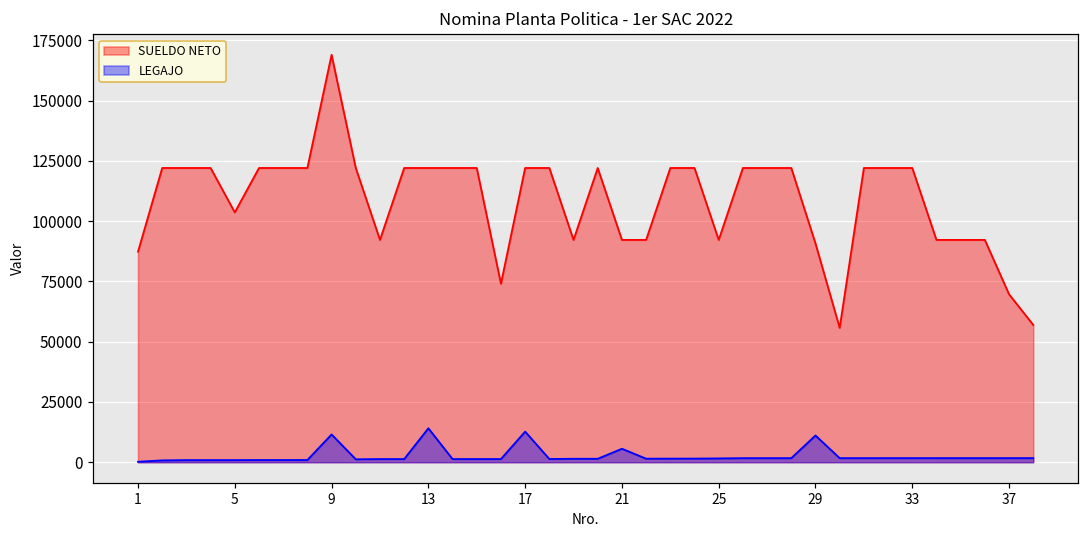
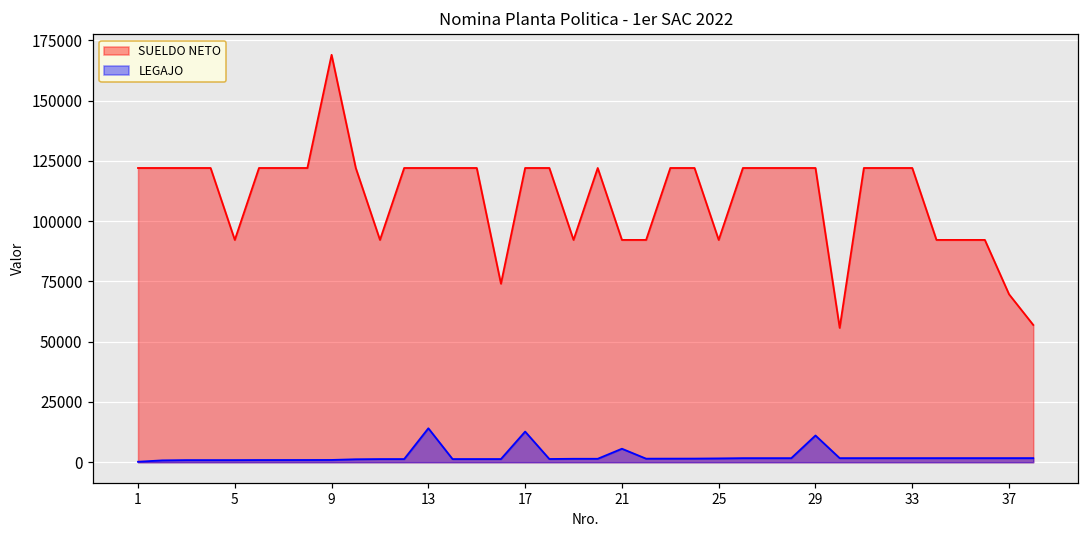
SUELDO NETO, 1: 87000 -> 122000
SUELDO NETO, 5: 104000 -> 92000
LEGAJO, 9: 12000 -> 1000
SUELDO NETO, 29: 91000 -> 122000
